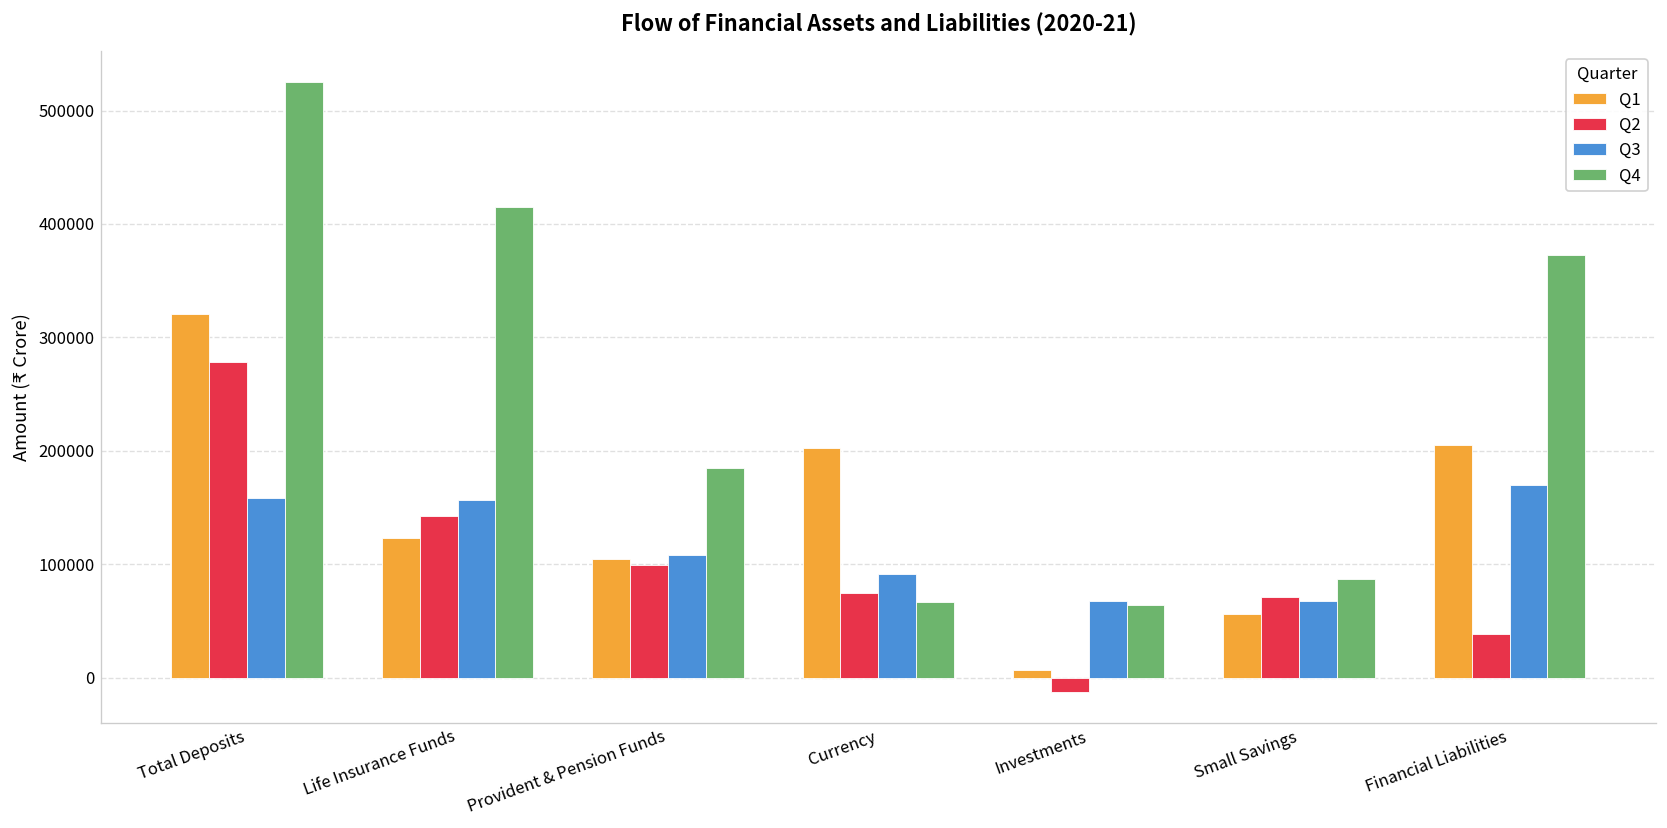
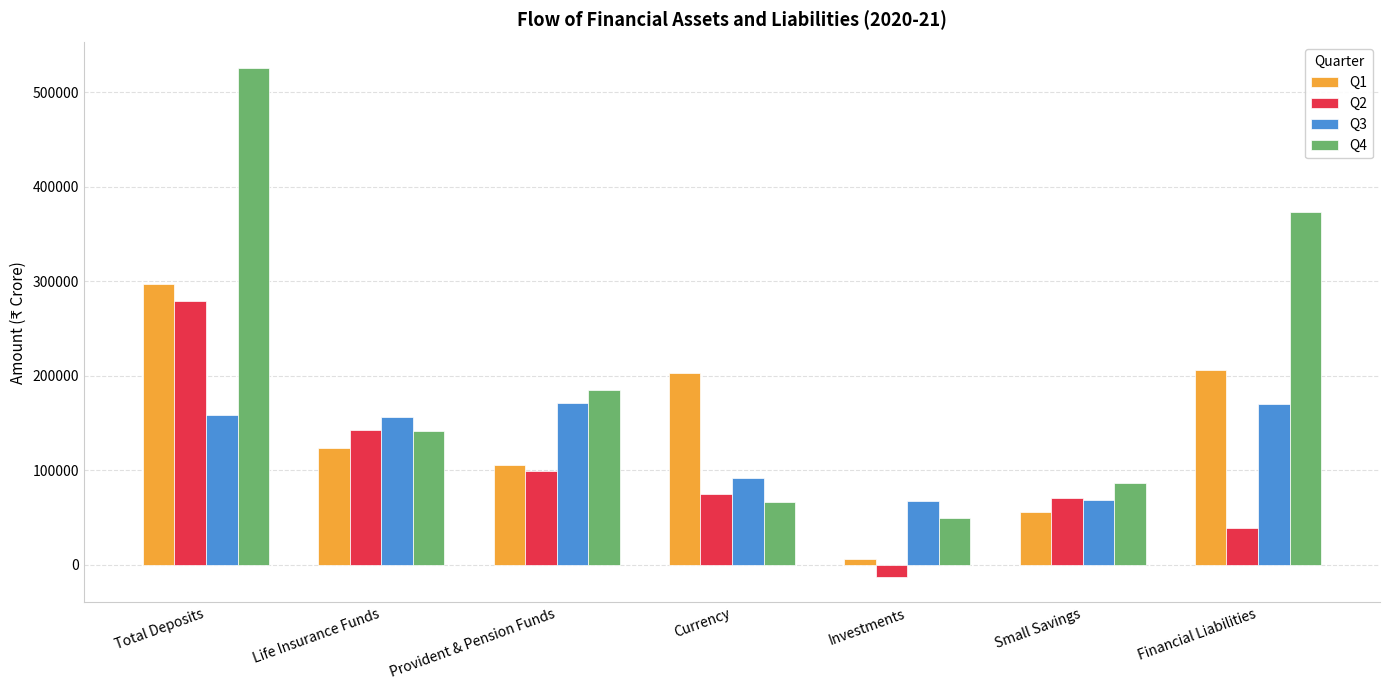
Q1, Total Deposits: 320000 -> 300000
Q4, Life Insurance Funds: 410000 -> 140000
Q3, Provident & Pension Funds: 110000 -> 170000
Q4, Investments: 60000 -> 50000
